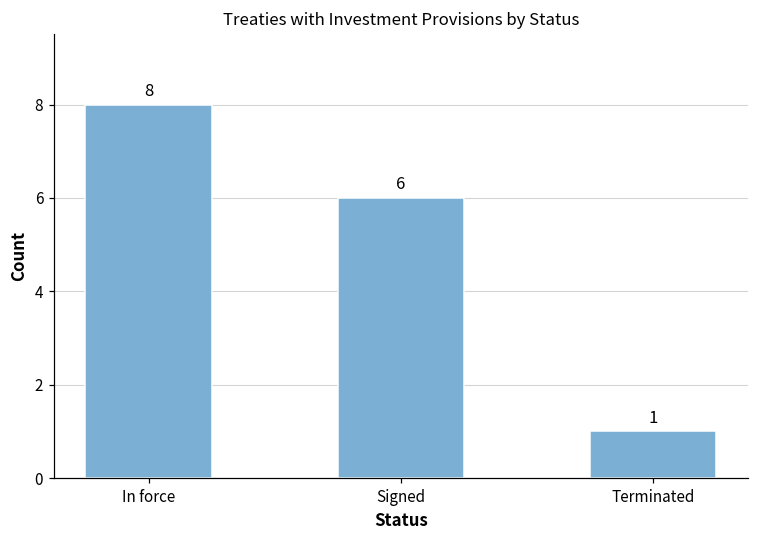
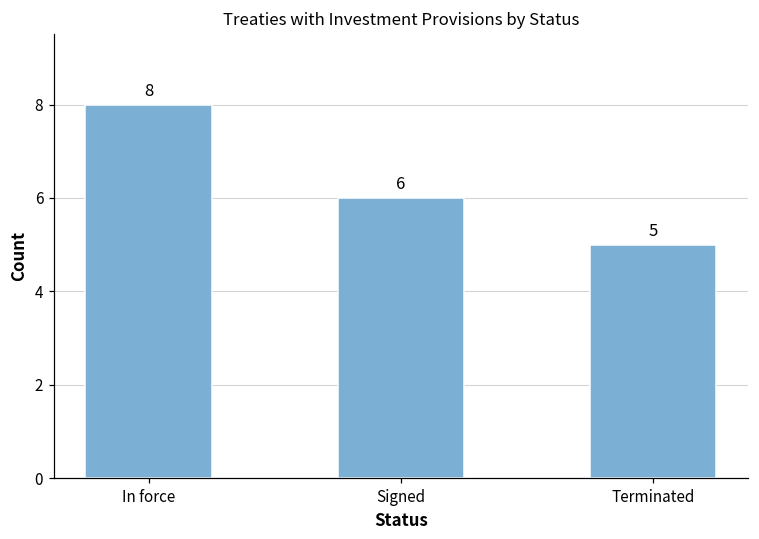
Terminated: 1 -> 5
